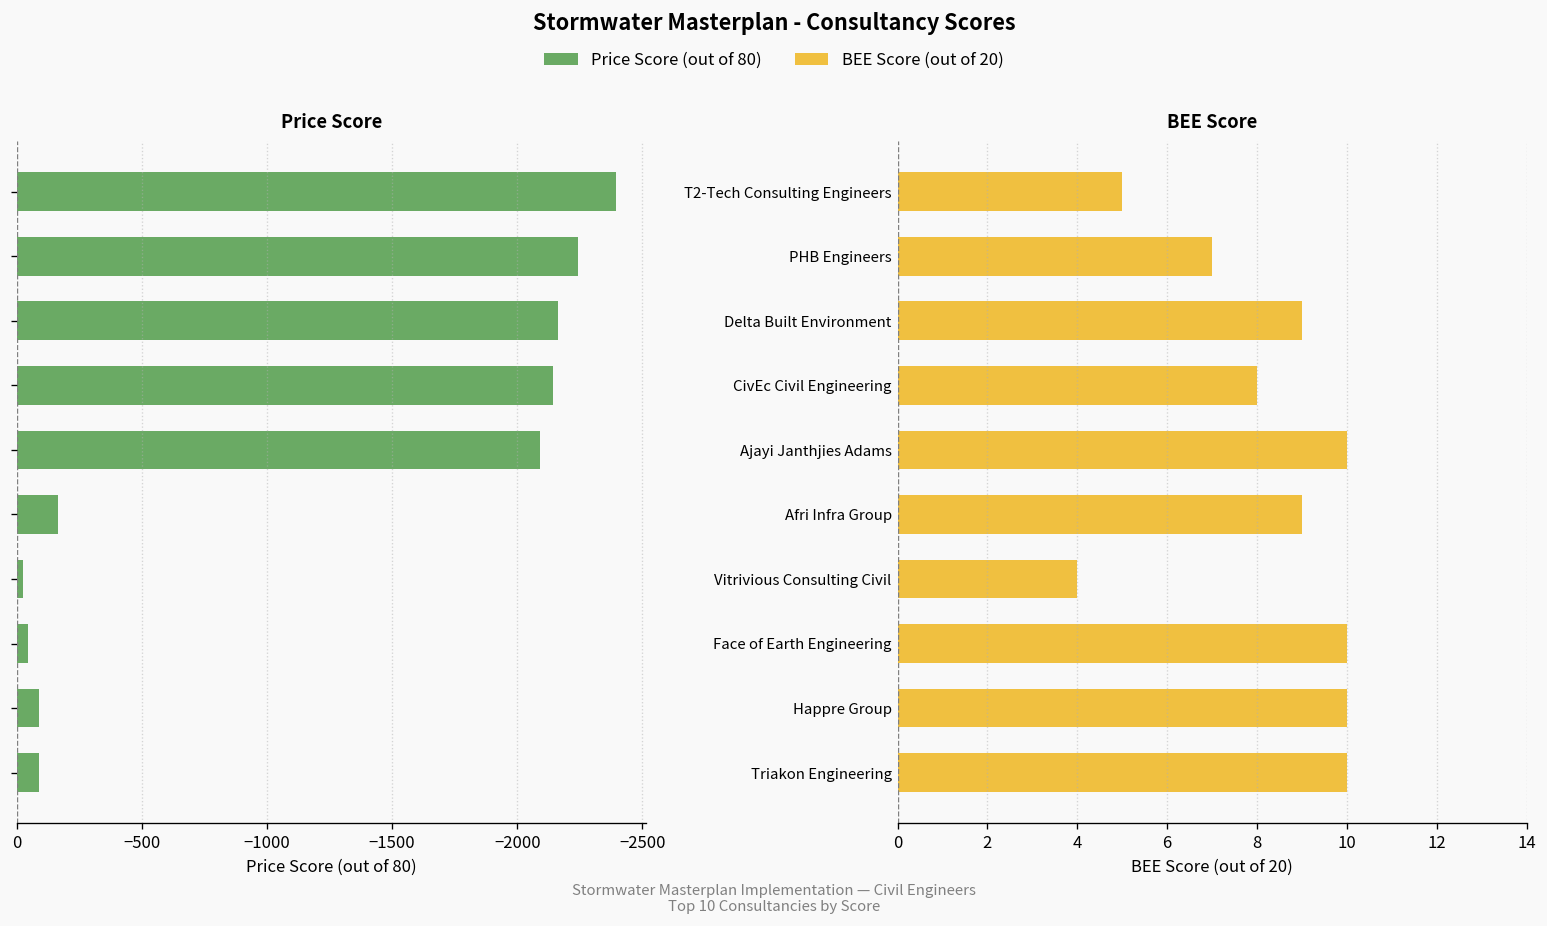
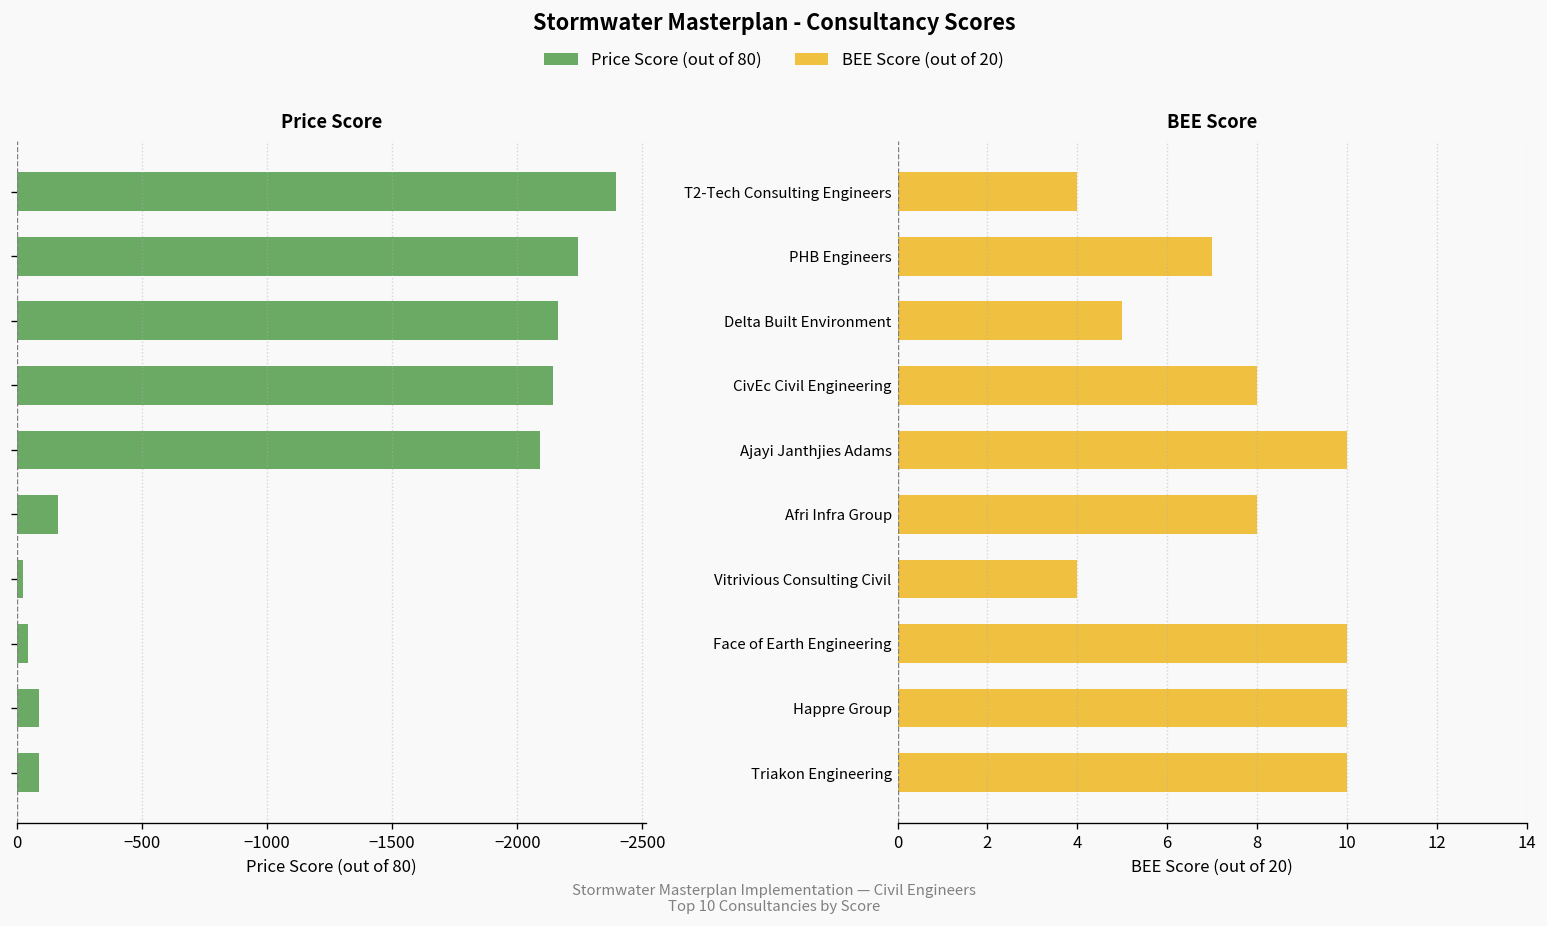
BEE Score, T2-Tech Consulting Engineers: 5 -> 4
BEE Score, Delta Built Environment: 9 -> 5
BEE Score, Afri Infra Group: 9 -> 8
